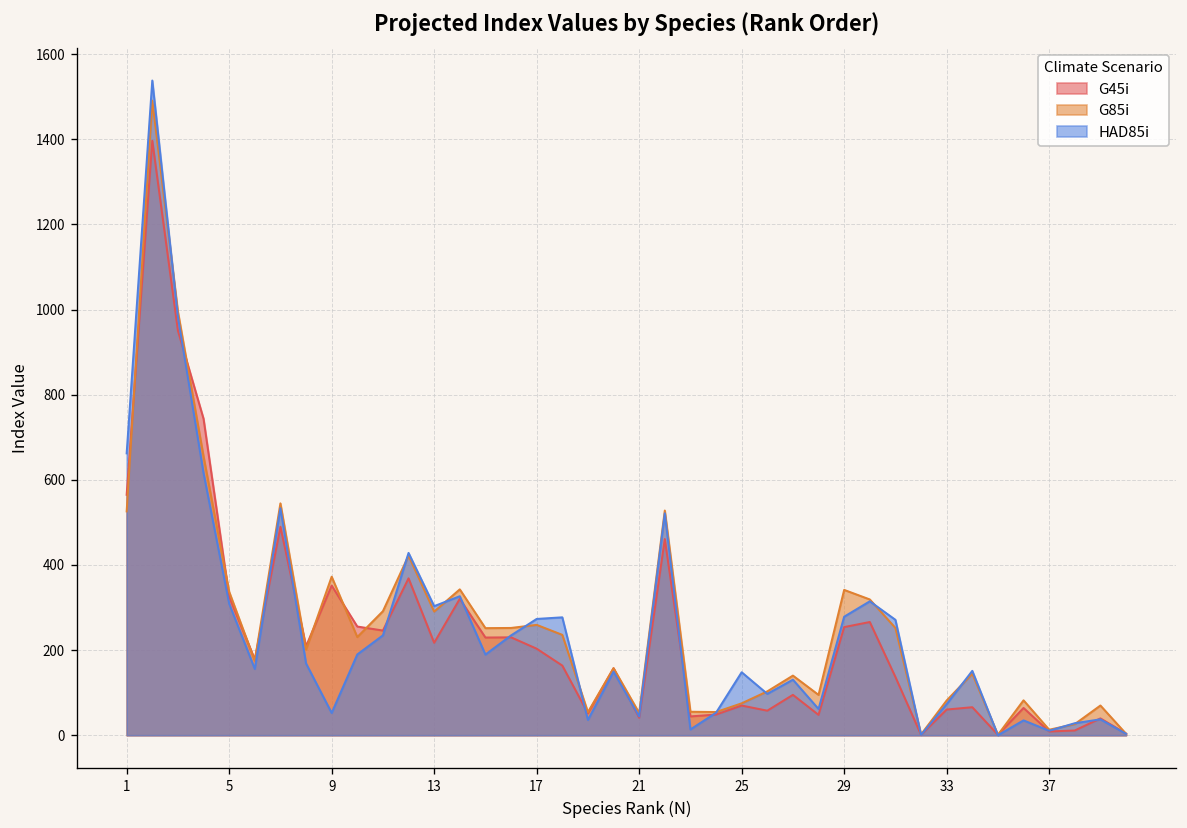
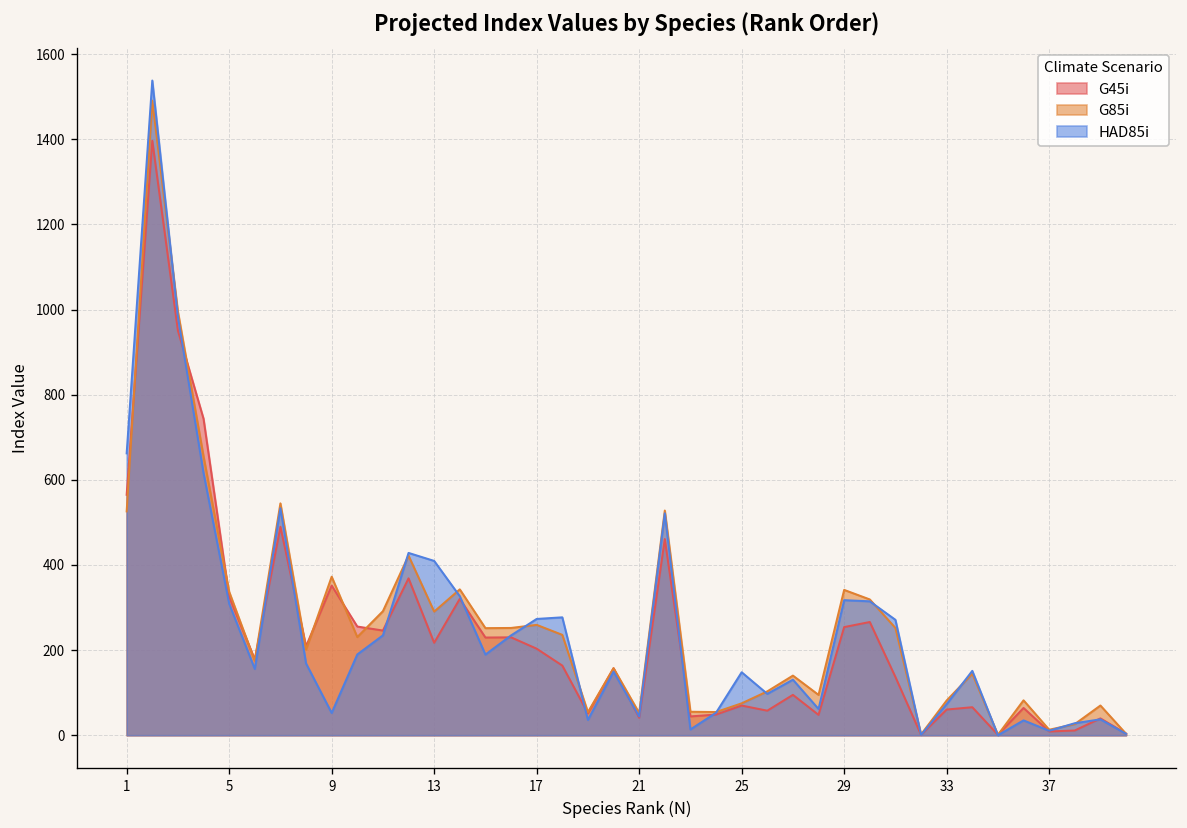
HAD85i, 13: 300 -> 410
HAD85i, 29: 280 -> 320
